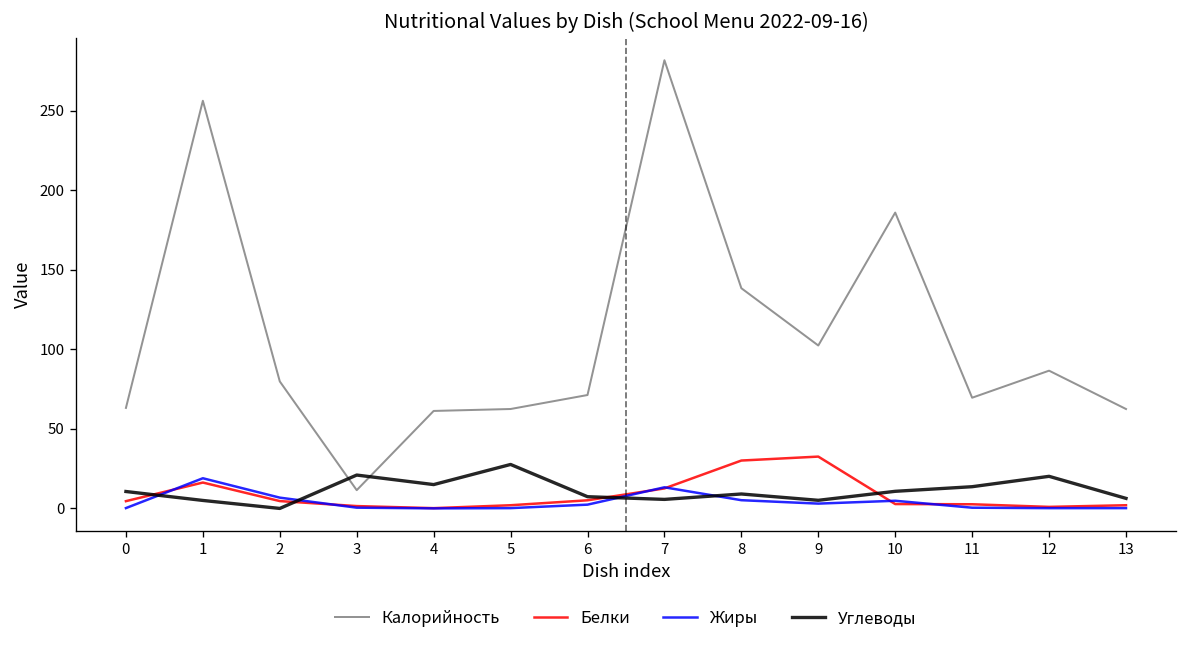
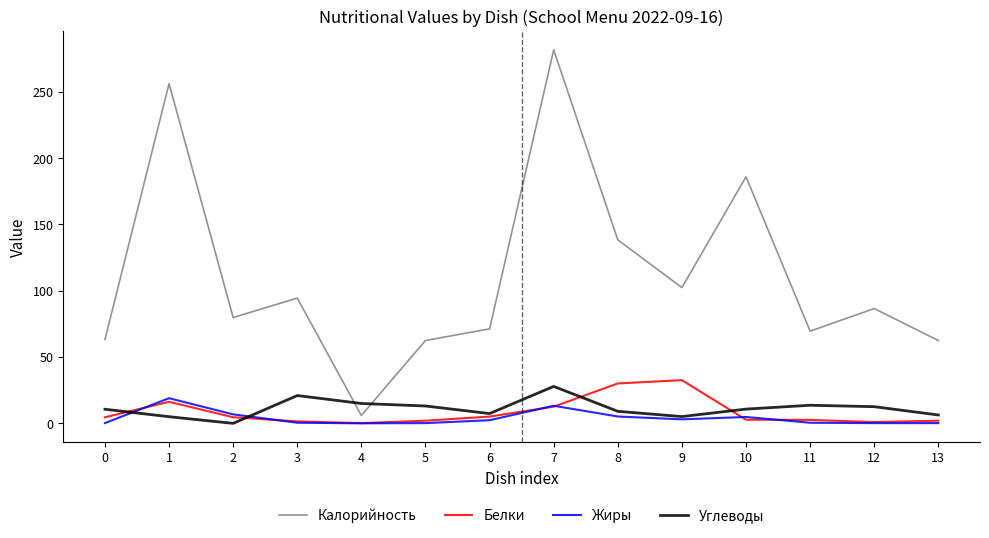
Калорийность, 3: 12 -> 95
Калорийность, 4: 61 -> 6
Углеводы, 5: 28 -> 13
Углеводы, 7: 6 -> 28
Углеводы, 12: 20 -> 13
